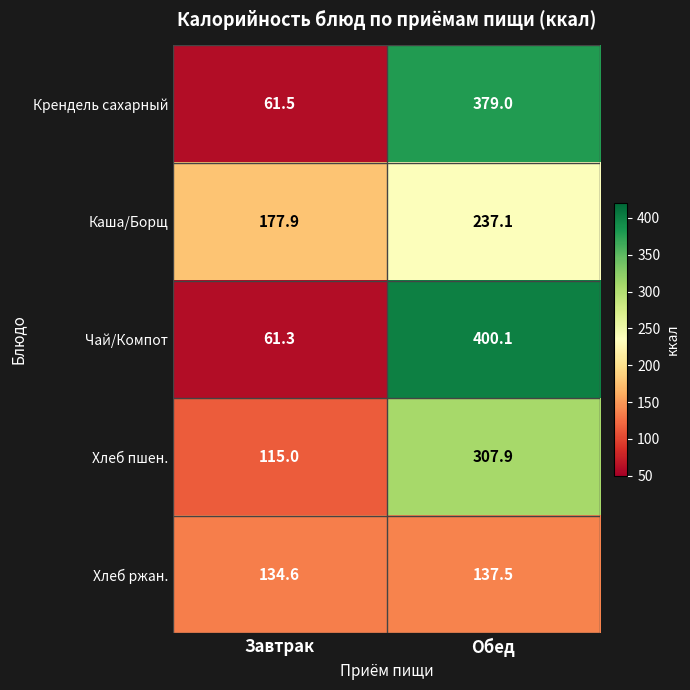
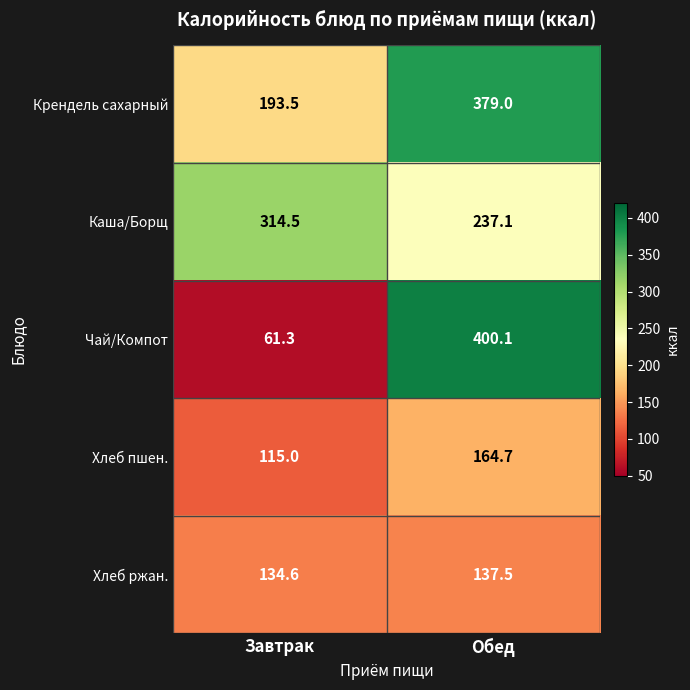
Крендель сахарный, Завтрак: 61.5 -> 193.5
Каша/Борщ, Завтрак: 177.9 -> 314.5
Хлеб пшен., Обед: 307.9 -> 164.7
